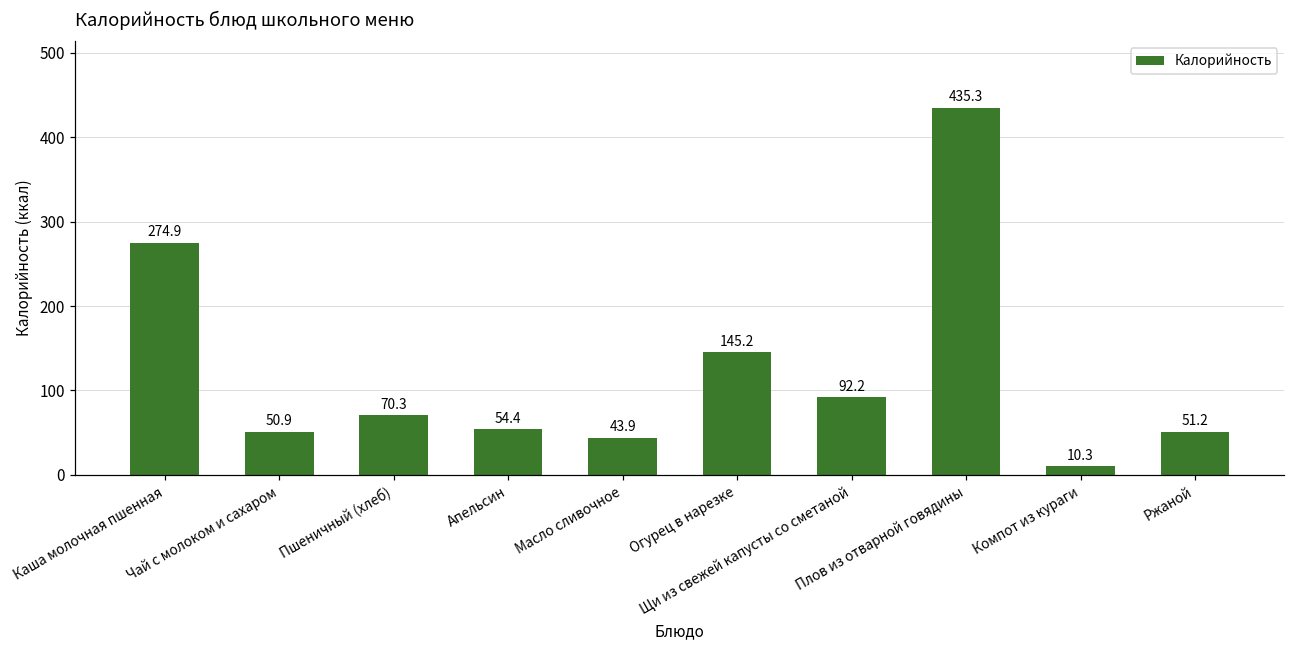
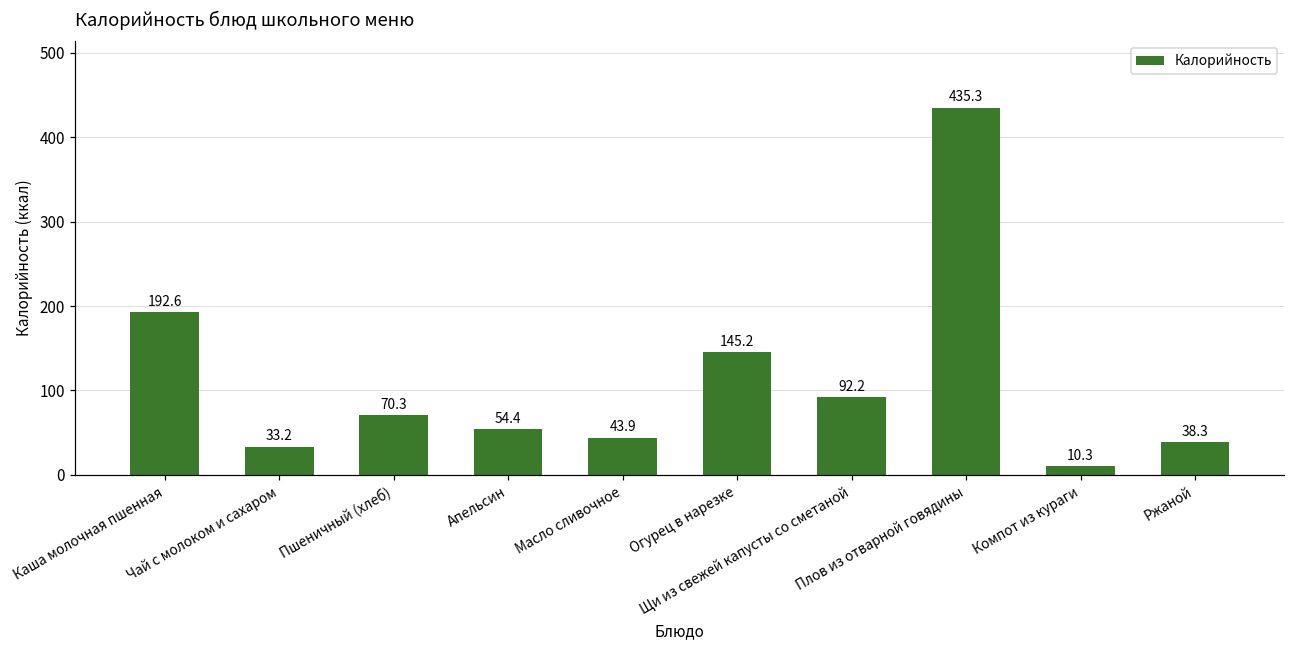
Каша молочная пшенная: 274.9 -> 192.6
Чай с молоком и сахаром: 50.9 -> 33.2
Ржаной: 51.2 -> 38.3
